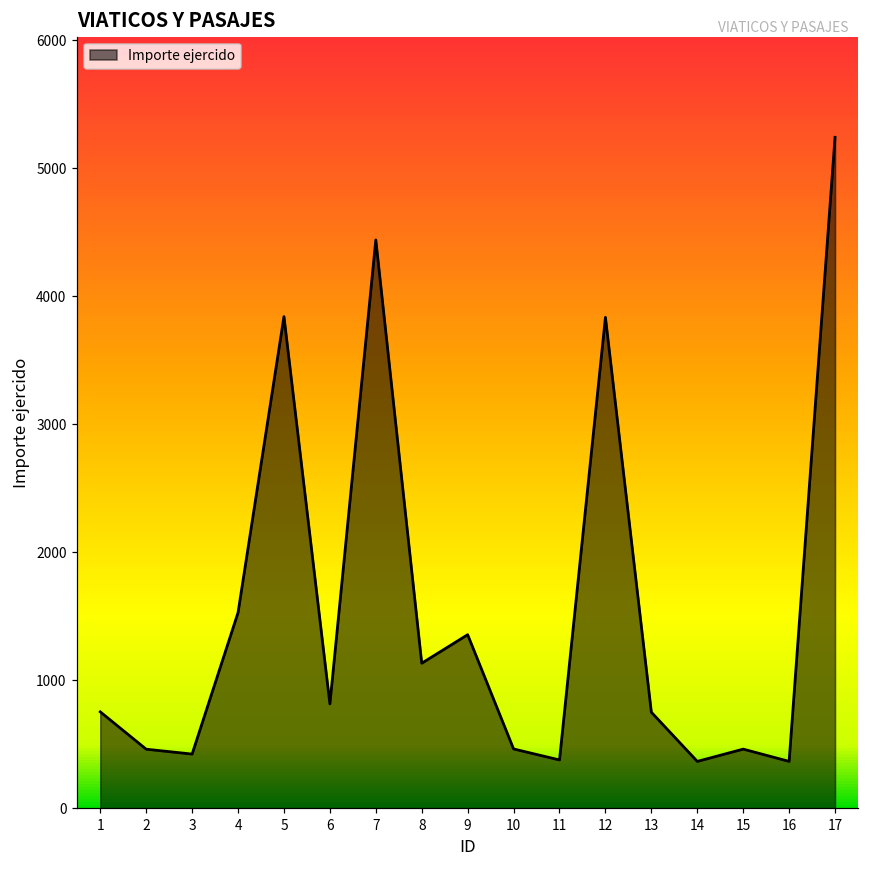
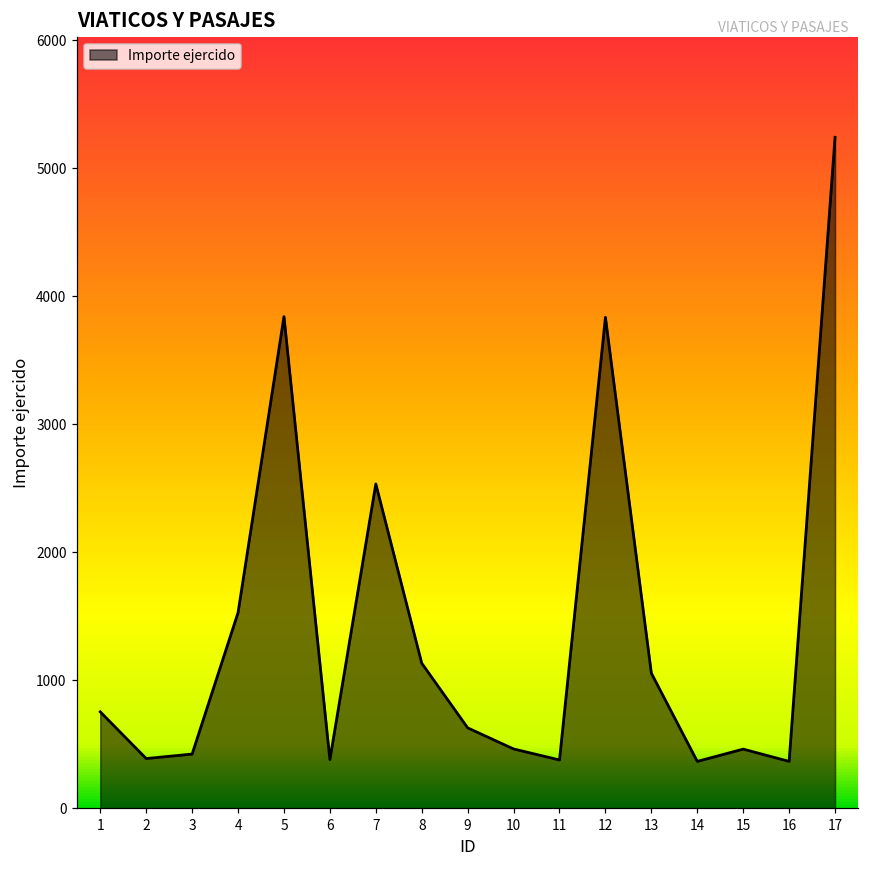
2: 460 -> 390
6: 820 -> 380
7: 4440 -> 2530
9: 1360 -> 630
13: 750 -> 1060
